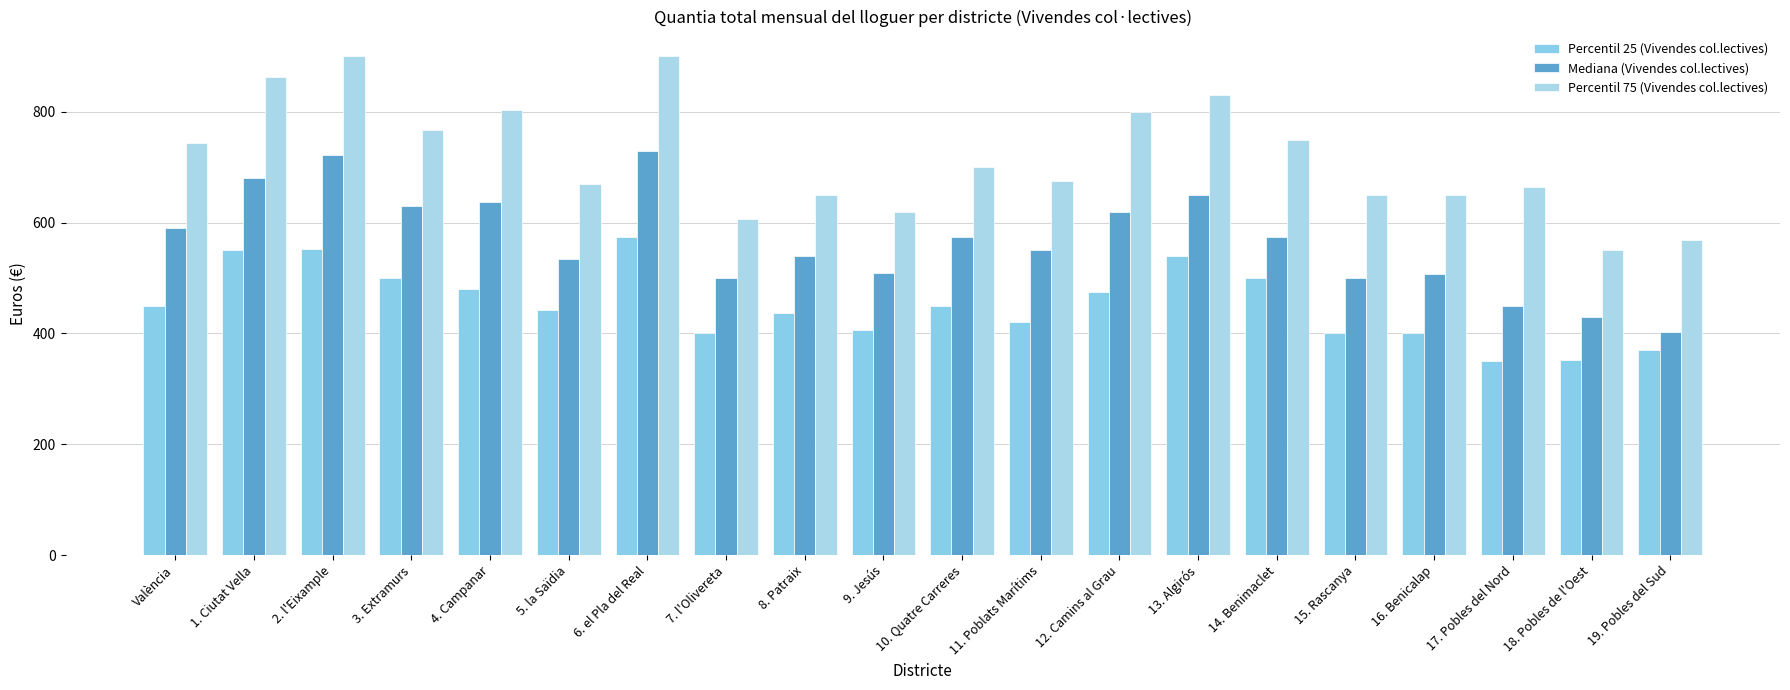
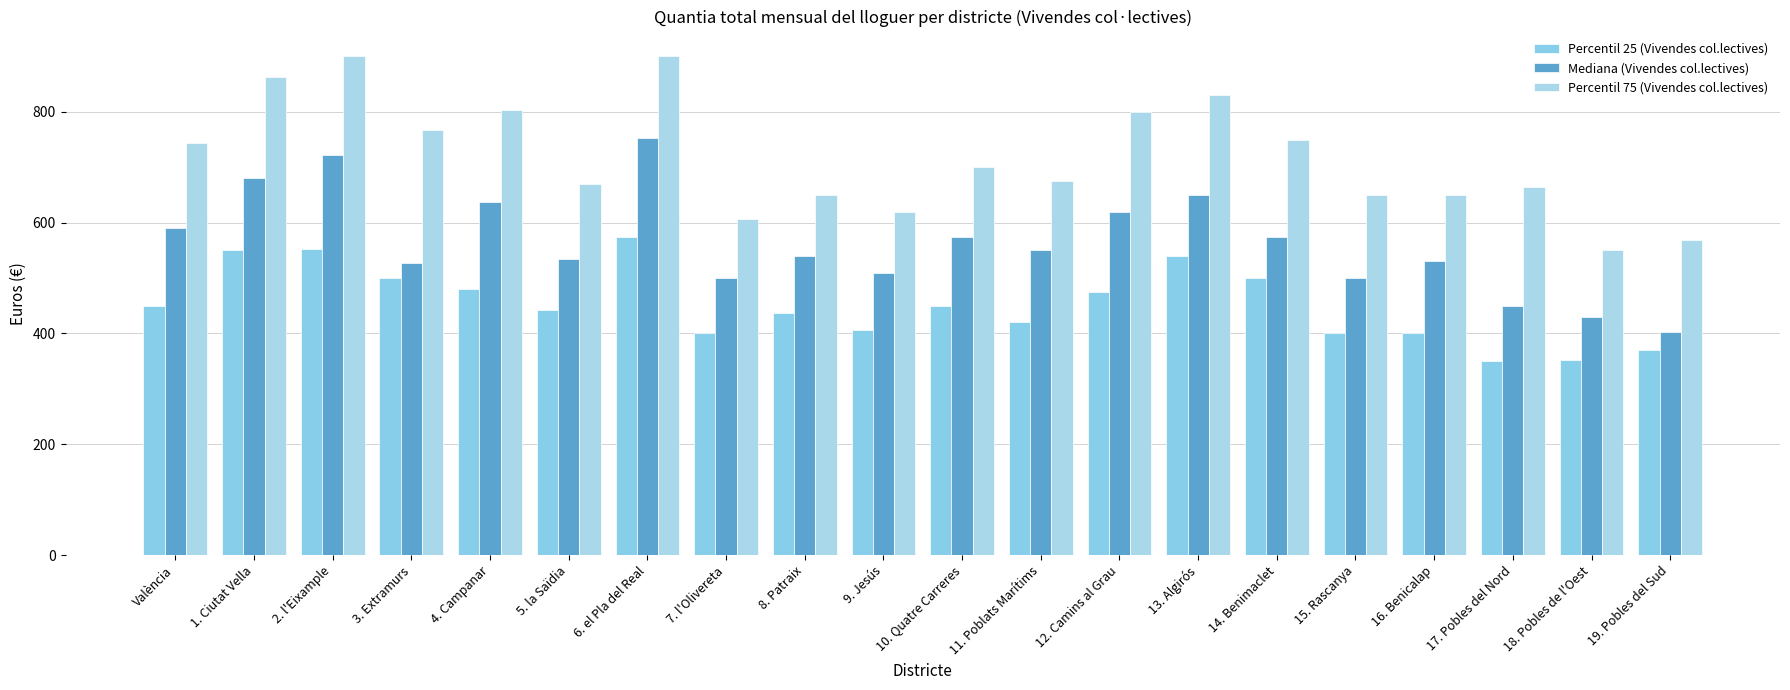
Mediana (Vivendes col.lectives), 3. Extramurs: 630 -> 530
Mediana (Vivendes col.lectives), 6. el Pla del Real: 730 -> 750
Mediana (Vivendes col.lectives), 16. Benicalap: 510 -> 530
